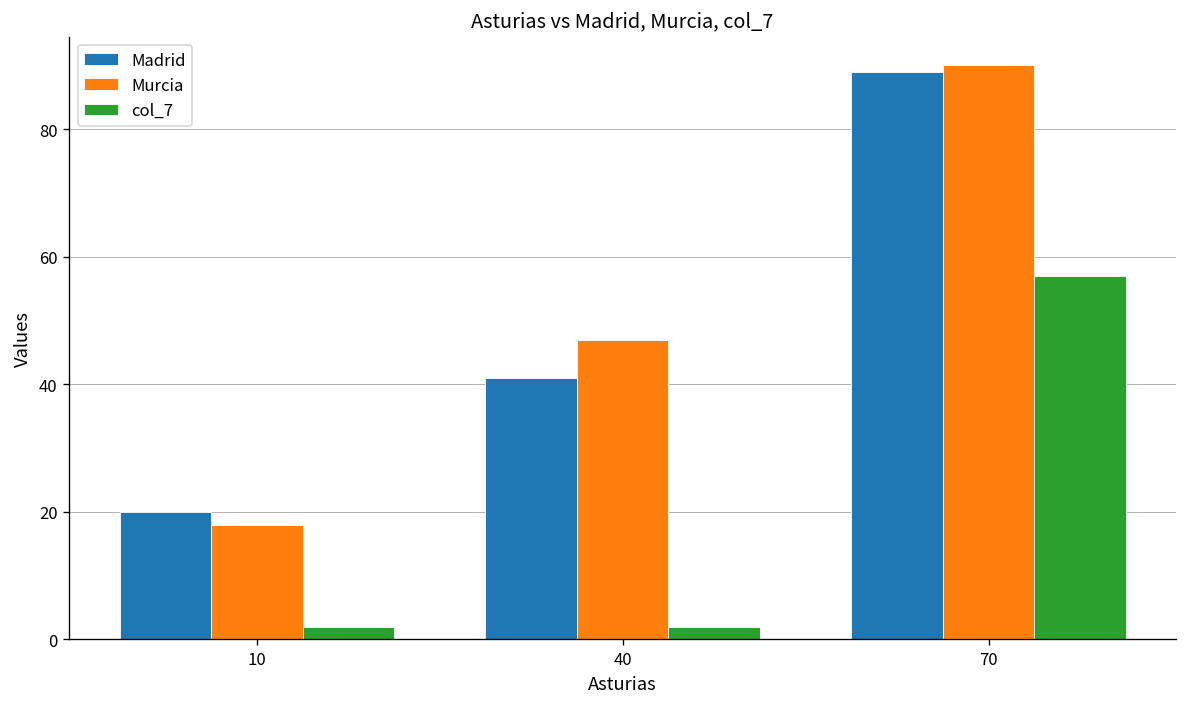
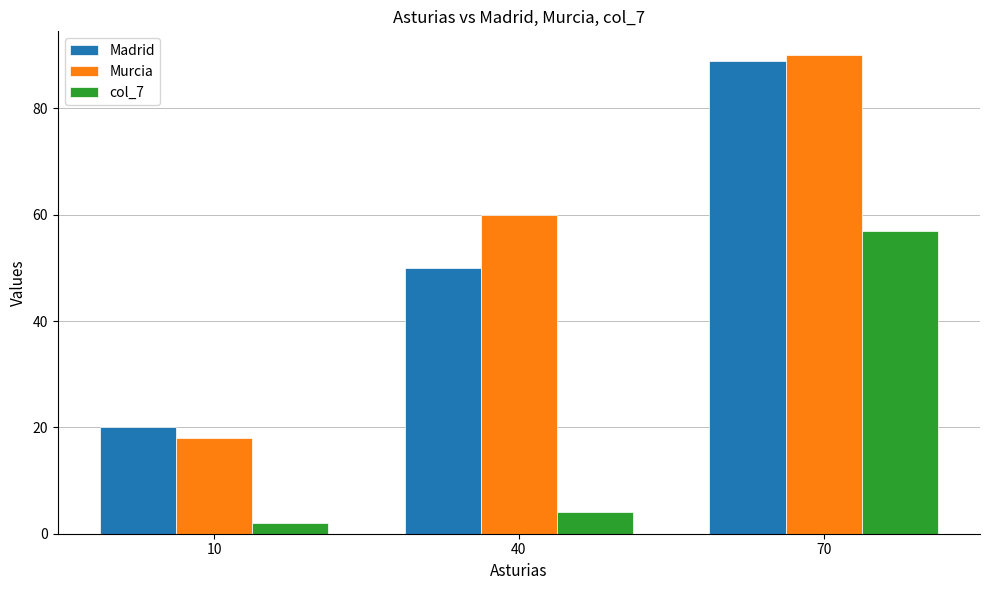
Madrid, 40: 41 -> 50
Murcia, 40: 47 -> 60
col_7, 40: 2 -> 4
